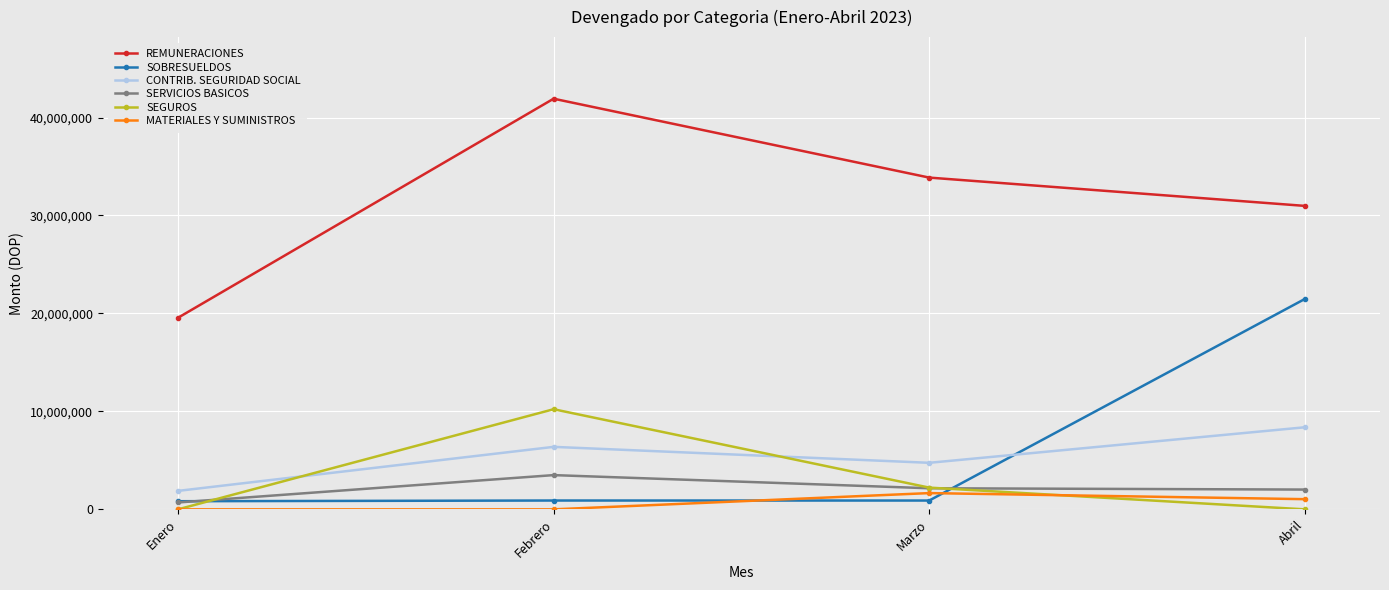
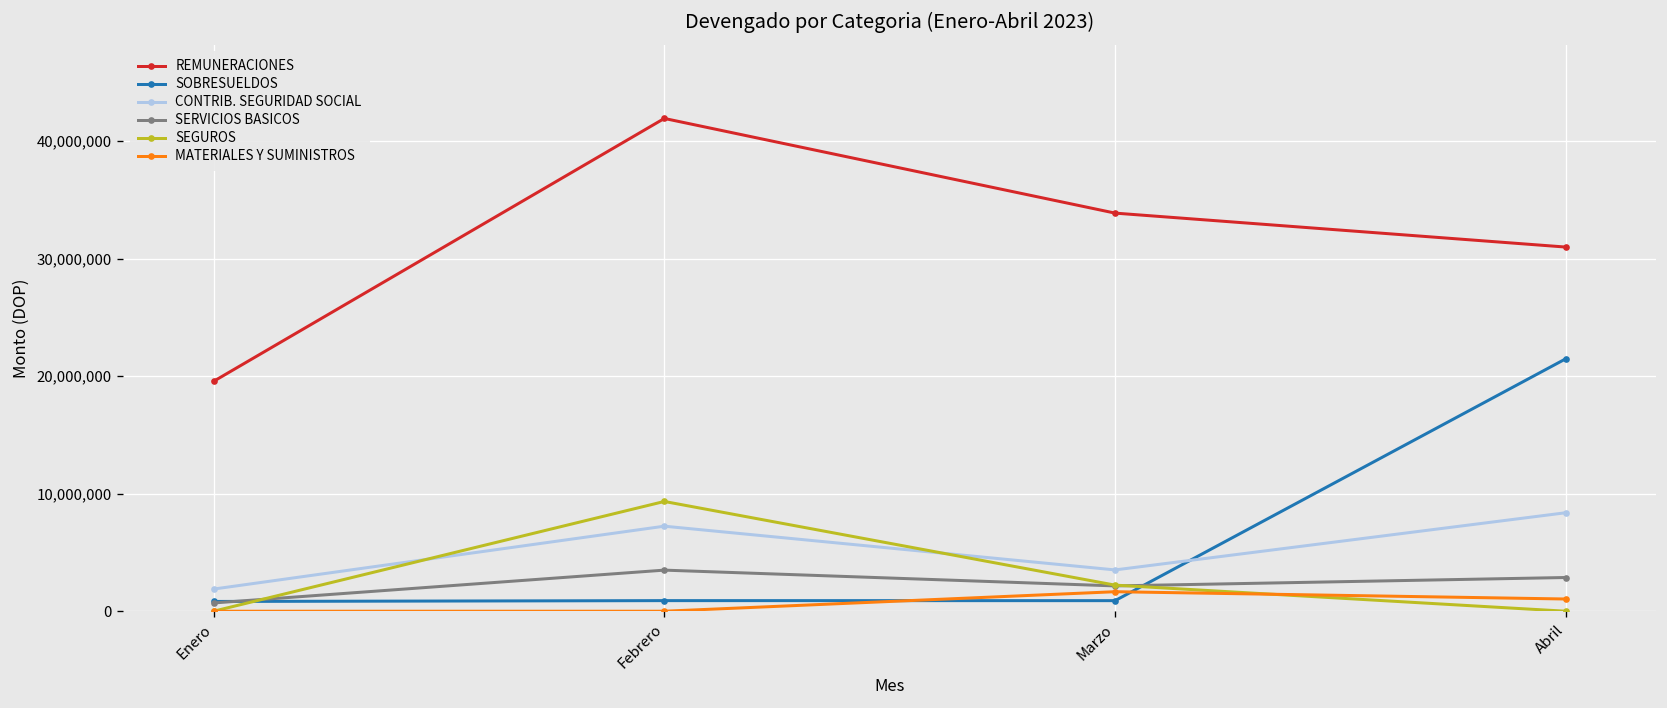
CONTRIB. SEGURIDAD SOCIAL, Febrero: 6,000,000 -> 7,000,000
SEGUROS, Febrero: 10,000,000 -> 9,000,000
CONTRIB. SEGURIDAD SOCIAL, Marzo: 5,000,000 -> 4,000,000
SERVICIOS BASICOS, Abril: 2,000,000 -> 3,000,000
